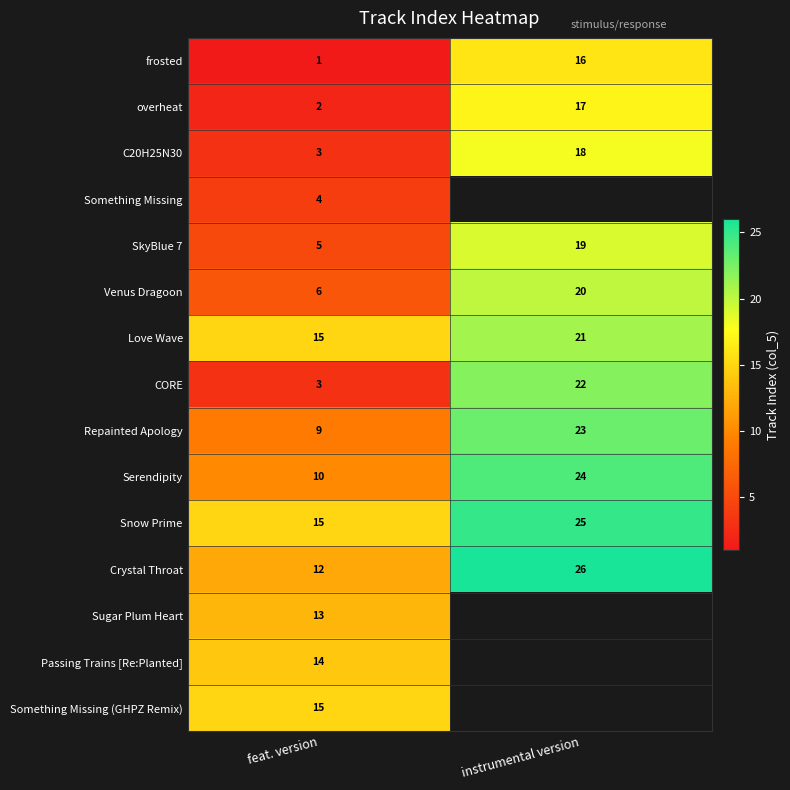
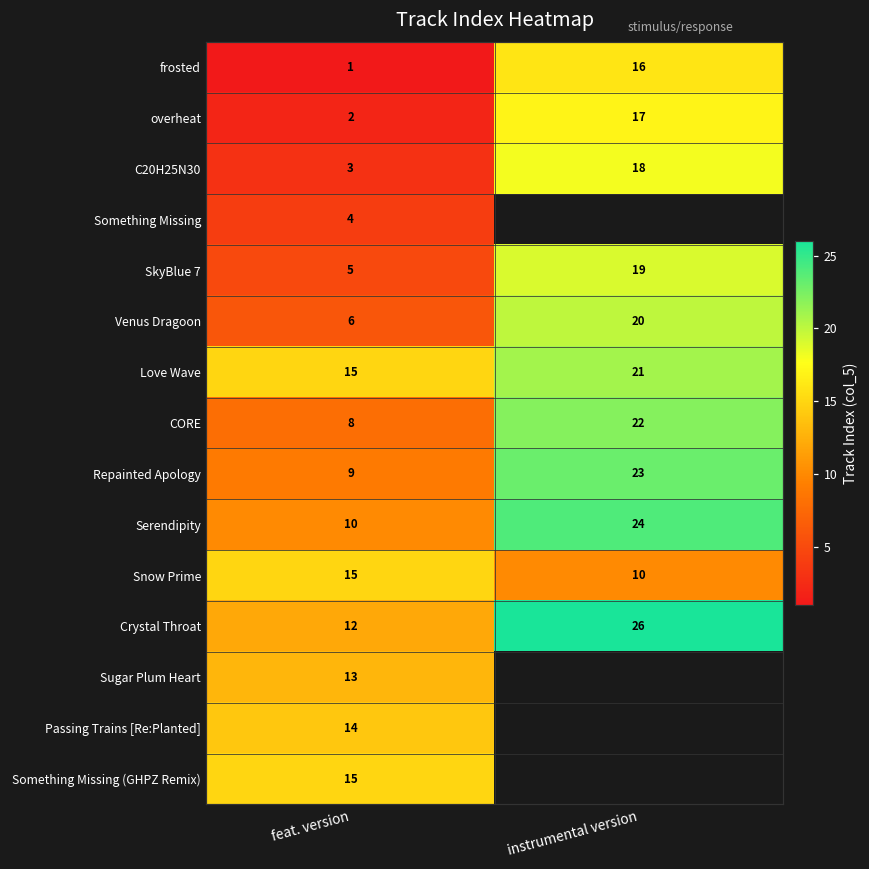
CORE, feat. version: 3 -> 8
Snow Prime, instrumental version: 25 -> 10
